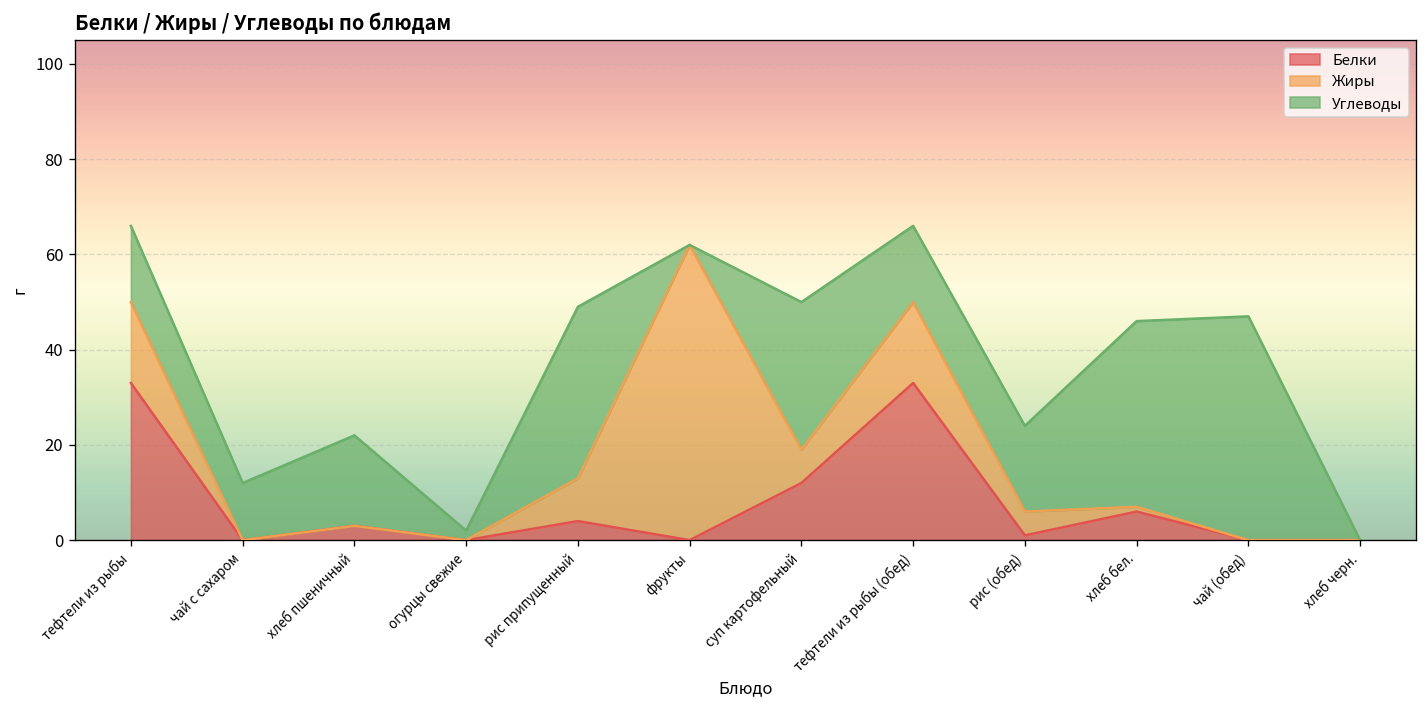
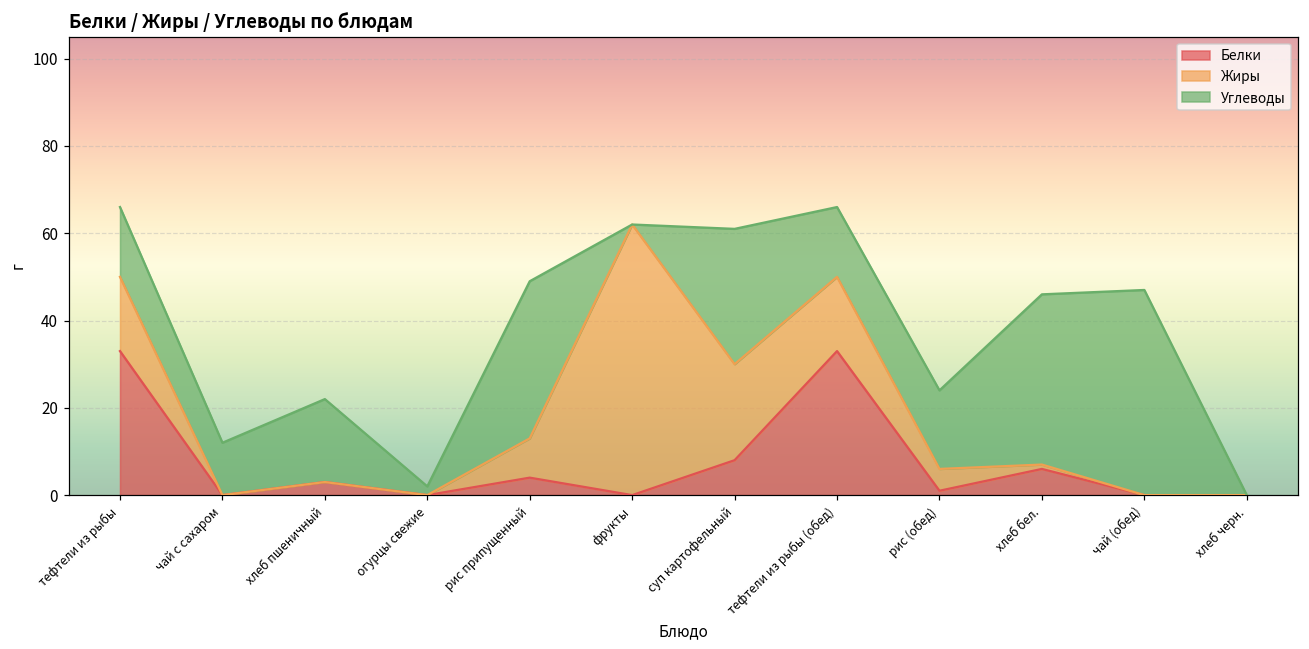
Белки, суп картофельный: 12 -> 8
Жиры, суп картофельный: 7 -> 22
